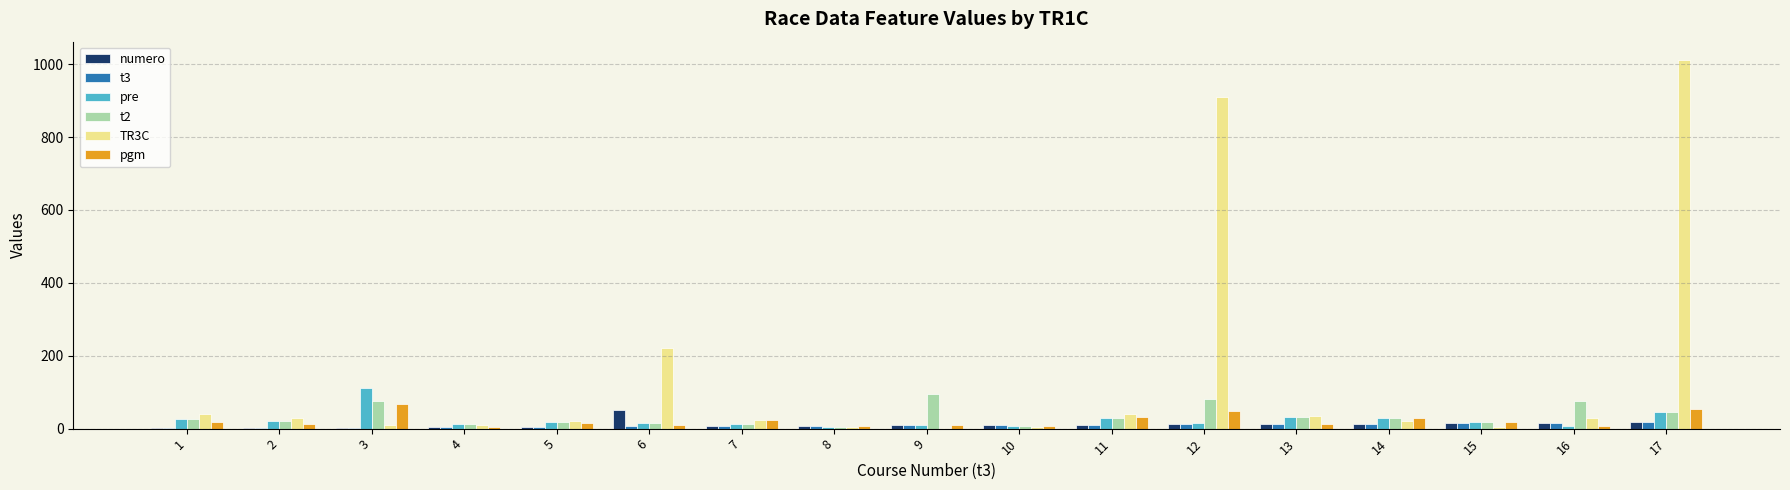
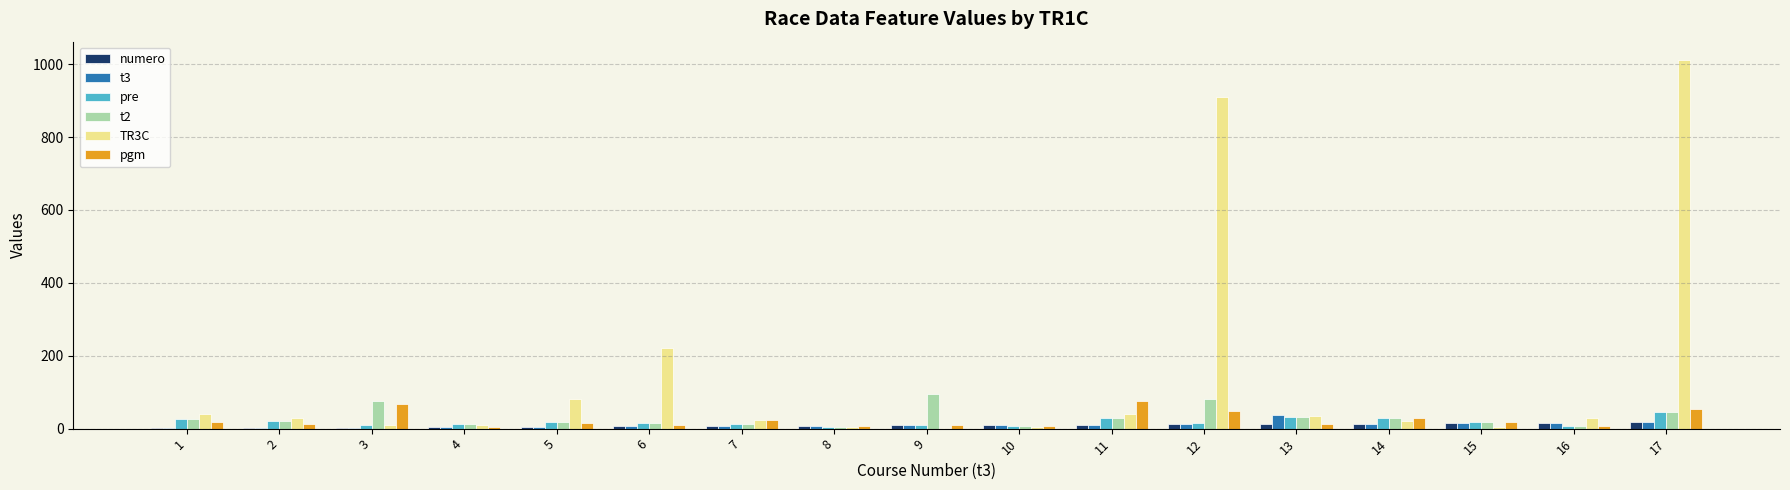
pre, 3: 110 -> 10
TR3C, 5: 20 -> 80
numero, 6: 50 -> 10
pgm, 11: 30 -> 80
t3, 13: 10 -> 40
t2, 16: 80 -> 10
